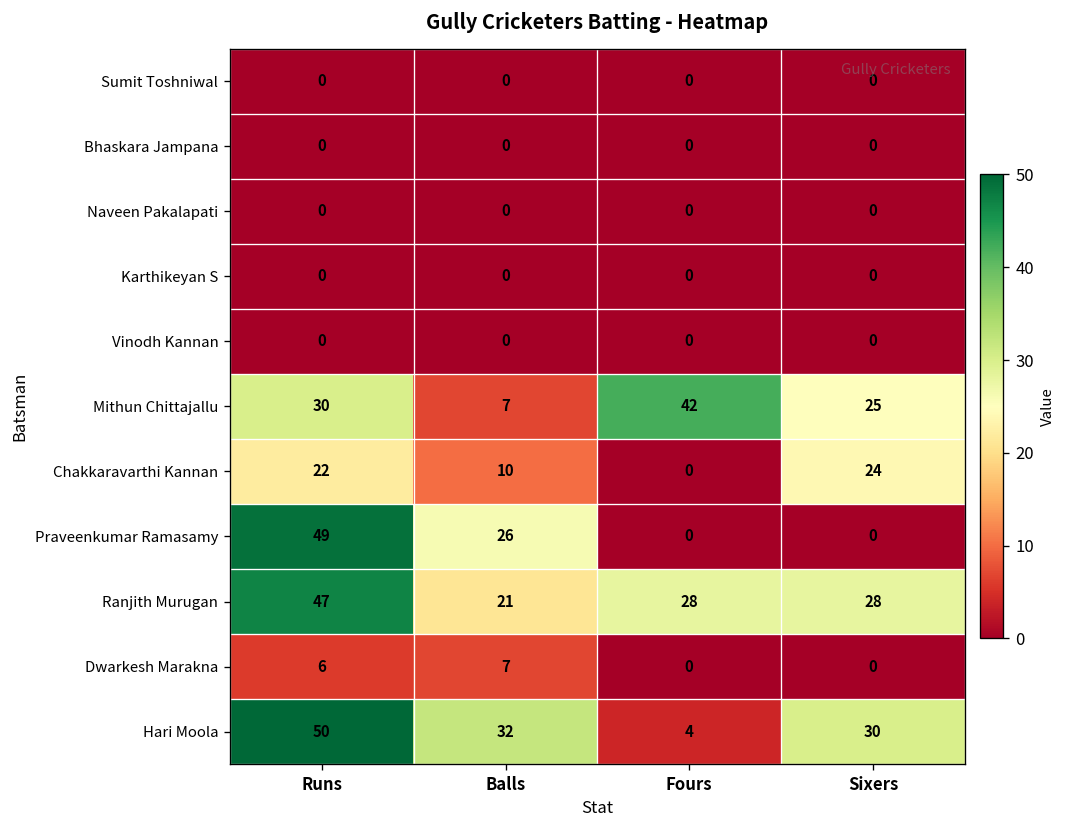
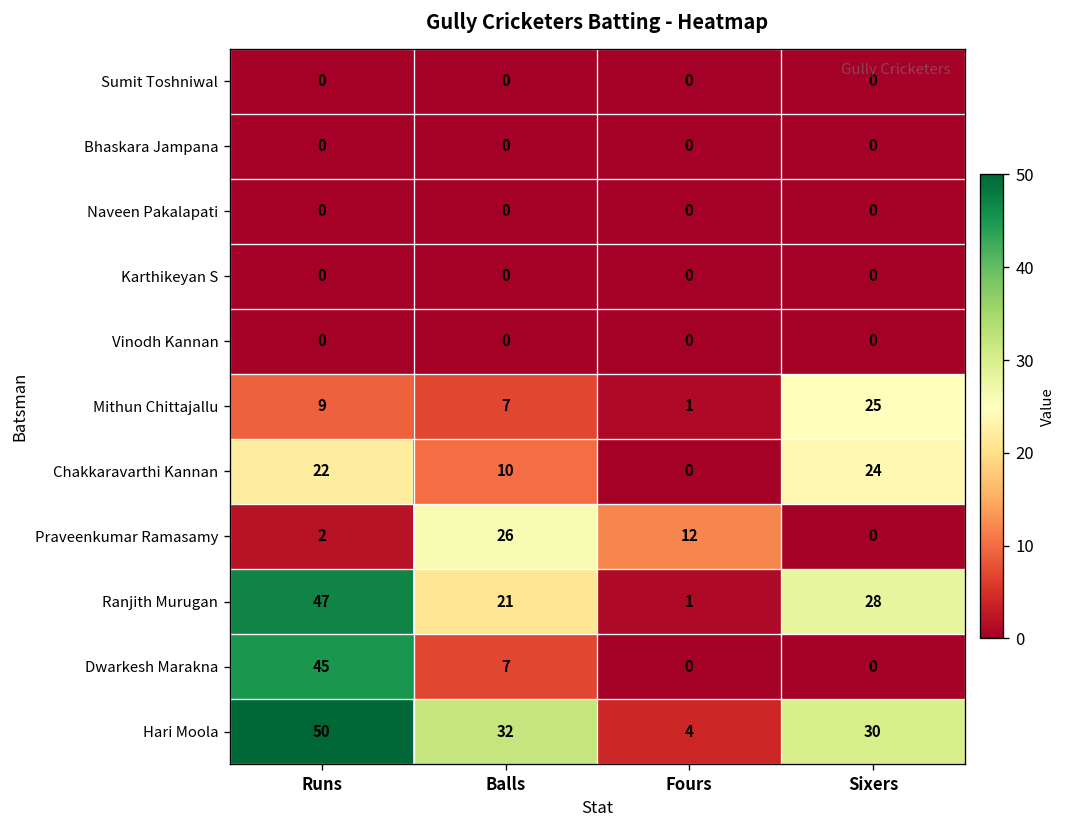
Mithun Chittajallu, Runs: 30 -> 9
Mithun Chittajallu, Fours: 42 -> 1
Praveenkumar Ramasamy, Runs: 49 -> 2
Praveenkumar Ramasamy, Fours: 0 -> 12
Ranjith Murugan, Fours: 28 -> 1
Dwarkesh Marakna, Runs: 6 -> 45
